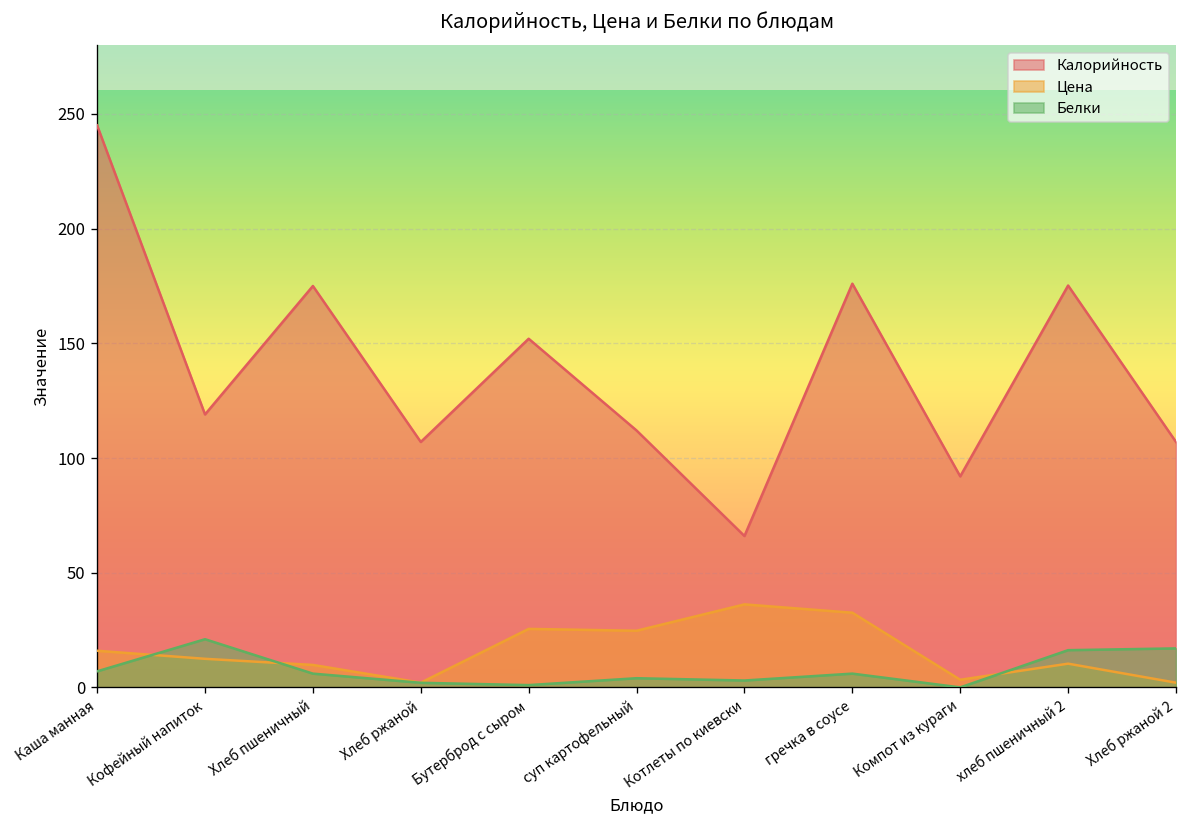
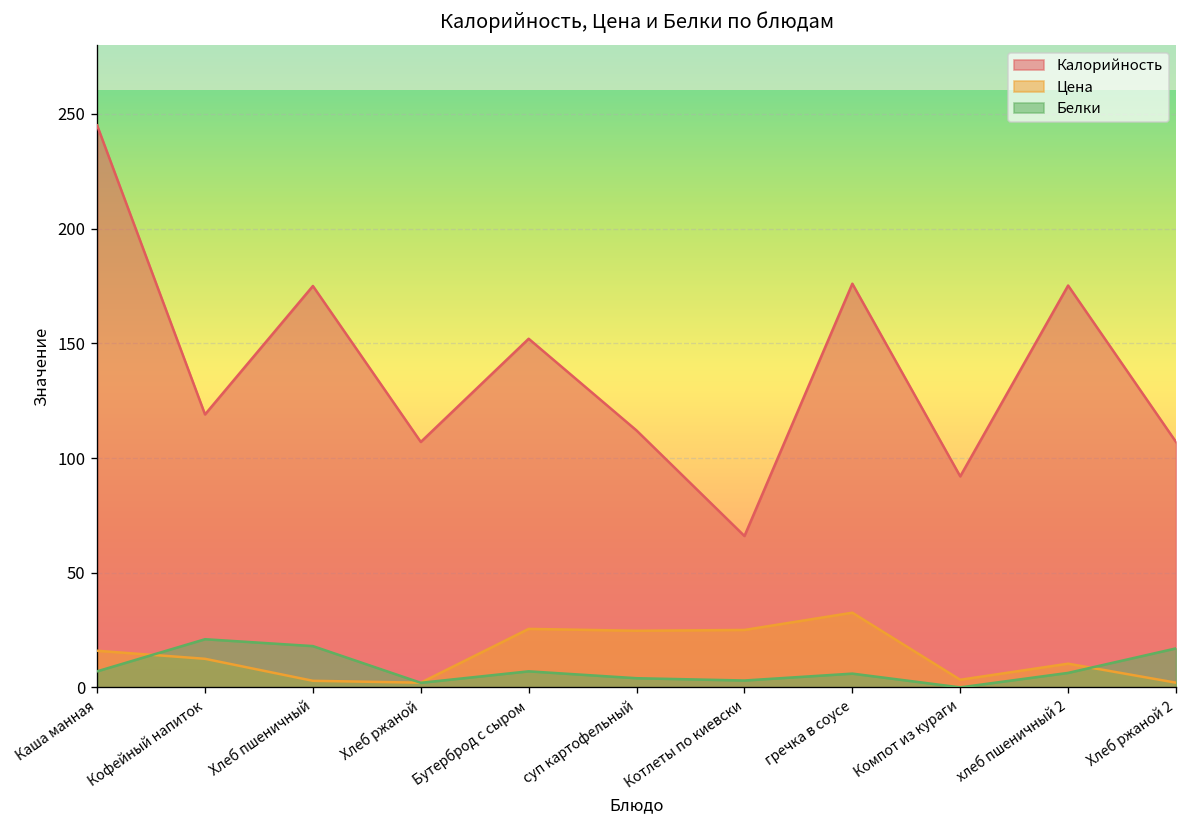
Цена, Хлеб пшеничный: 10 -> 3
Белки, Хлеб пшеничный: 6 -> 18
Белки, Бутерброд с сыром: 1 -> 7
Цена, Котлеты по киевски: 36 -> 25
Белки, хлеб пшеничный 2: 16 -> 6
